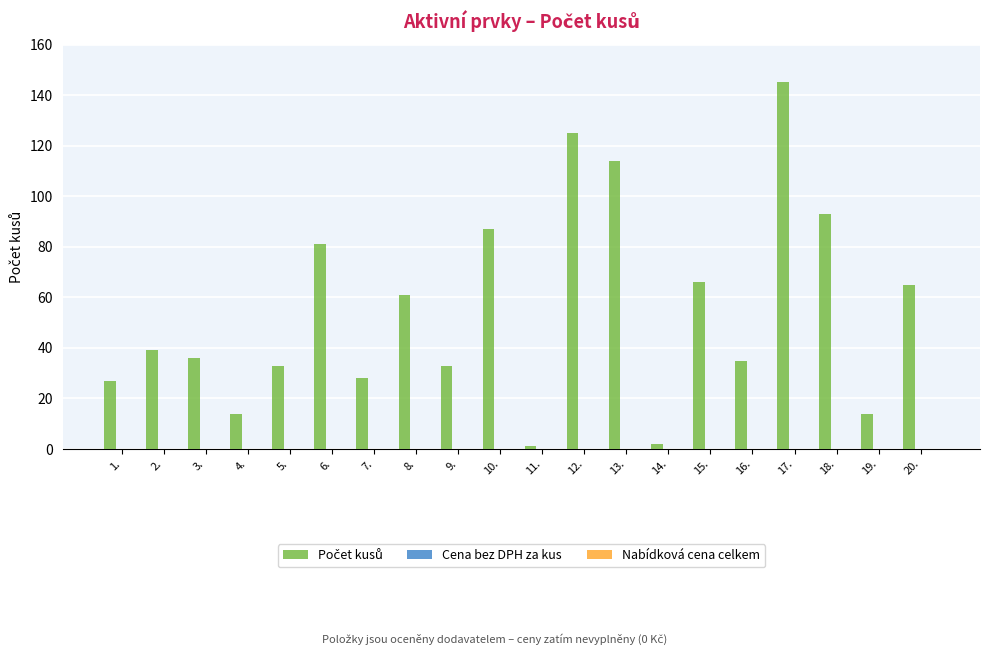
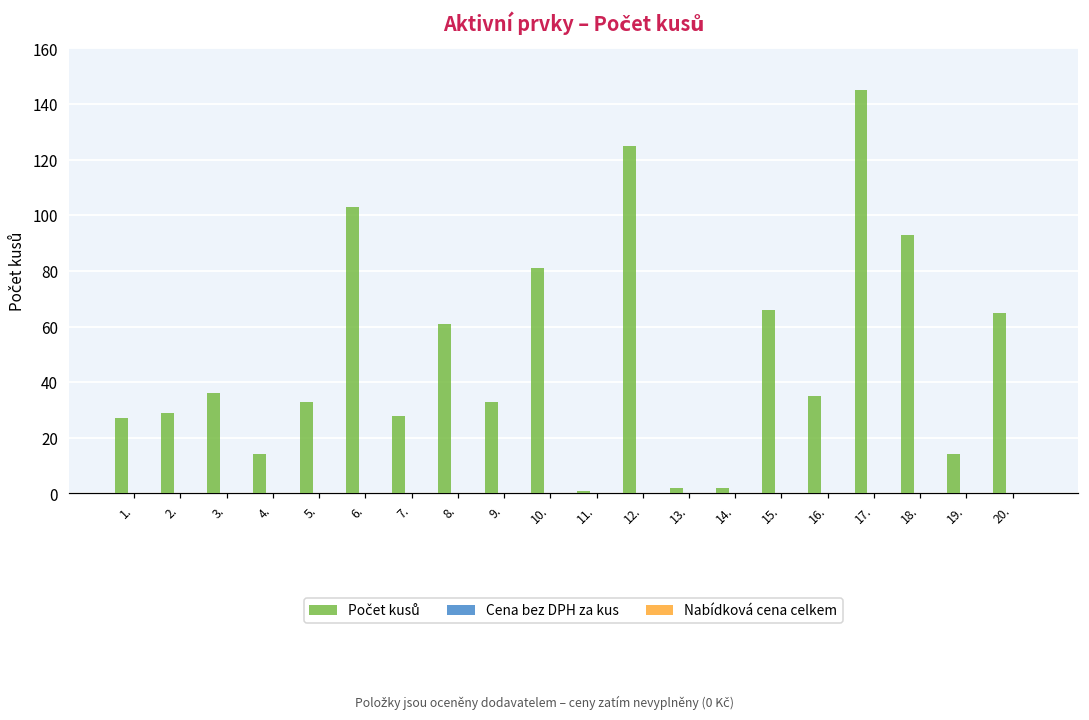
Počet kusů, 2.: 39 -> 29
Počet kusů, 6.: 81 -> 103
Počet kusů, 10.: 87 -> 81
Počet kusů, 13.: 114 -> 2
